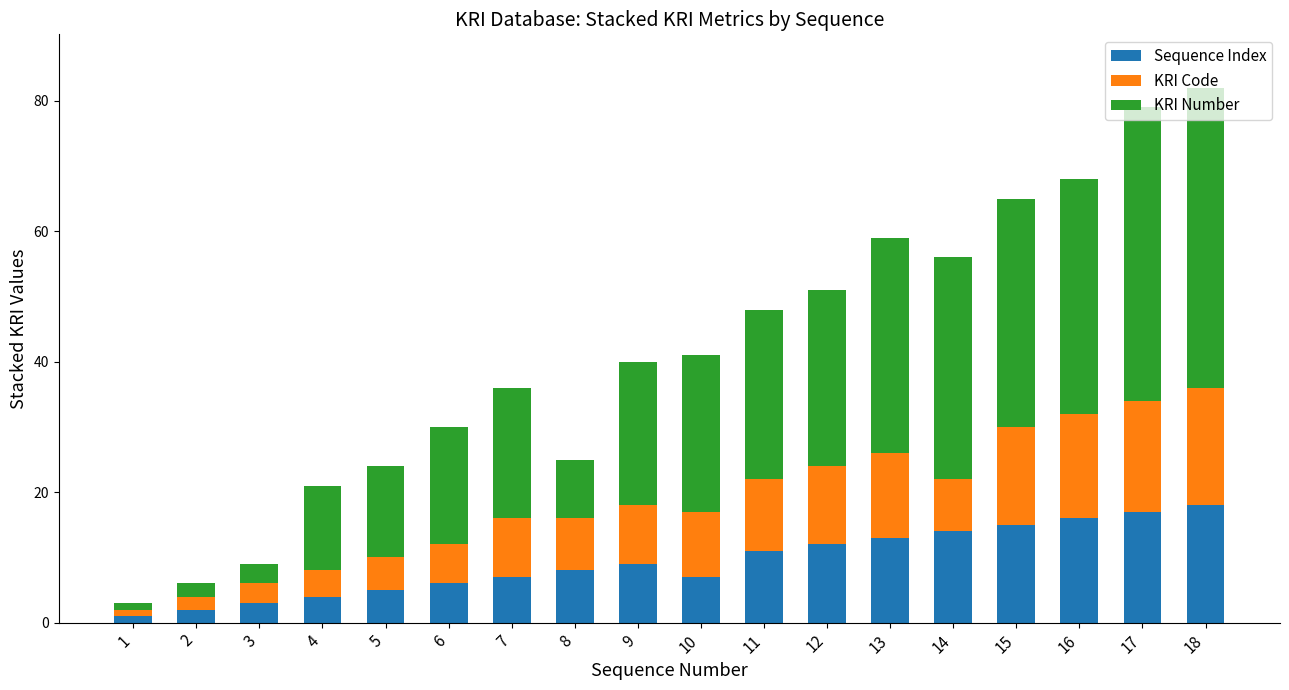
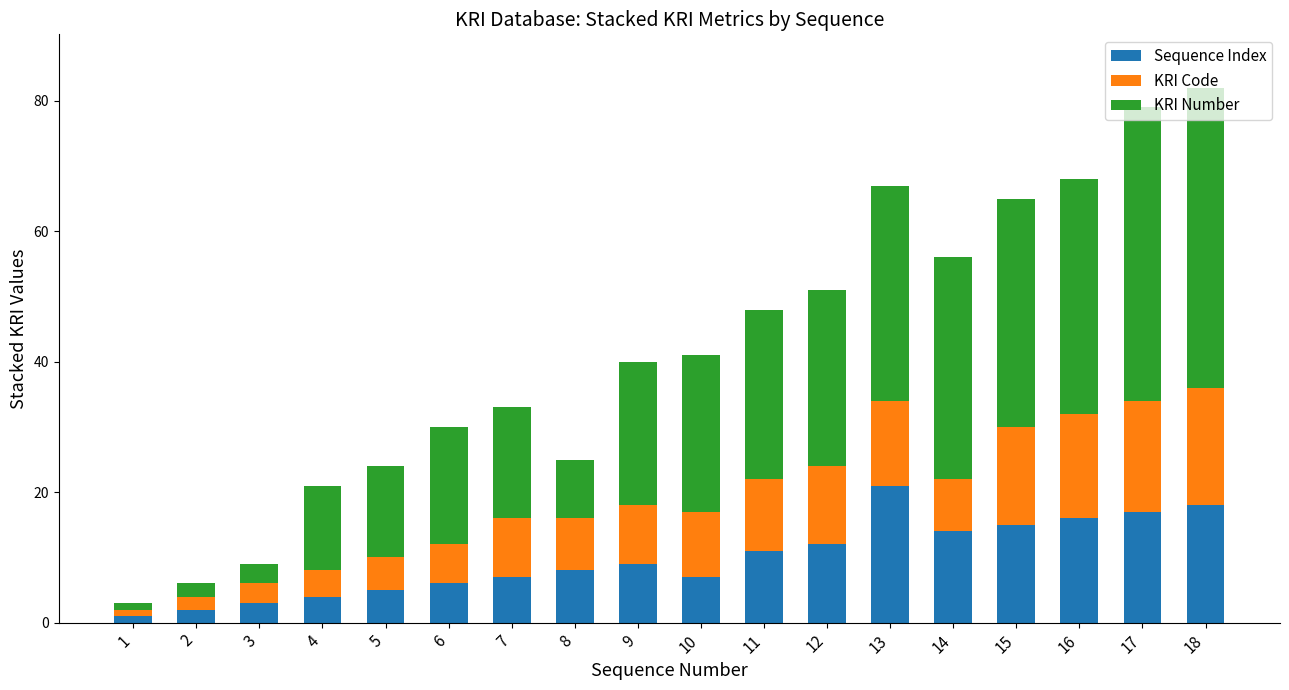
KRI Number, 7: 20 -> 17
Sequence Index, 13: 13 -> 21
